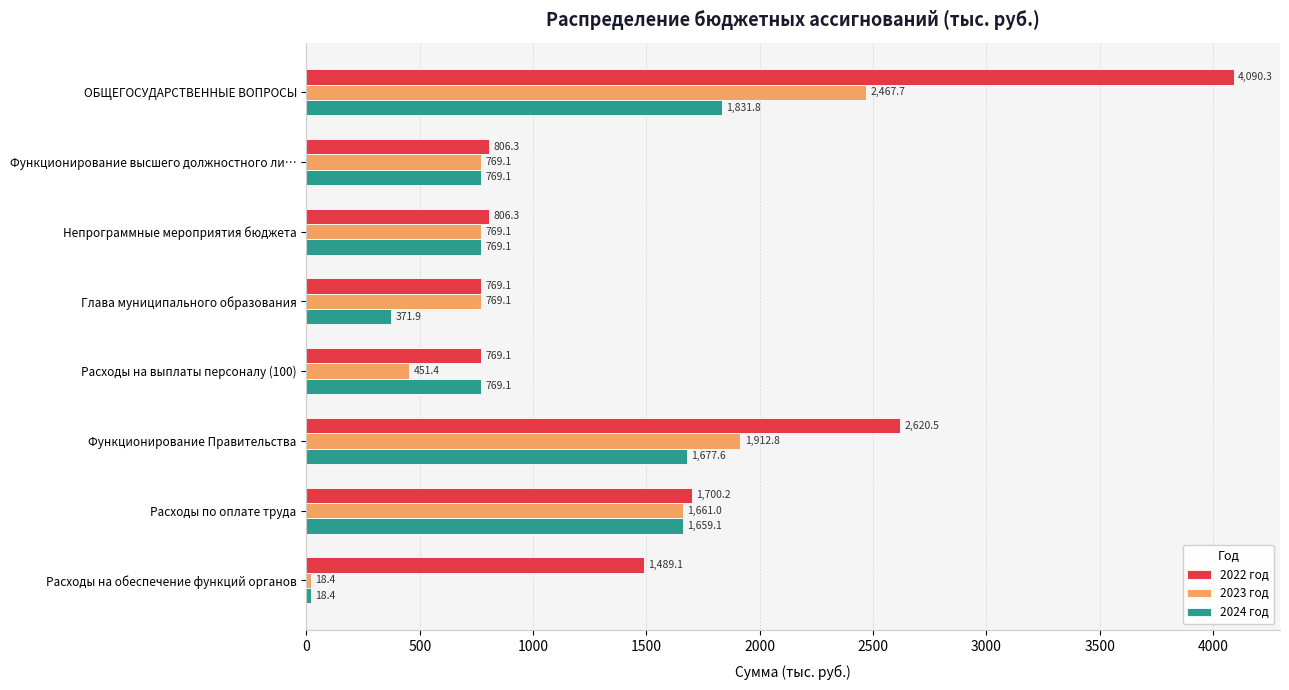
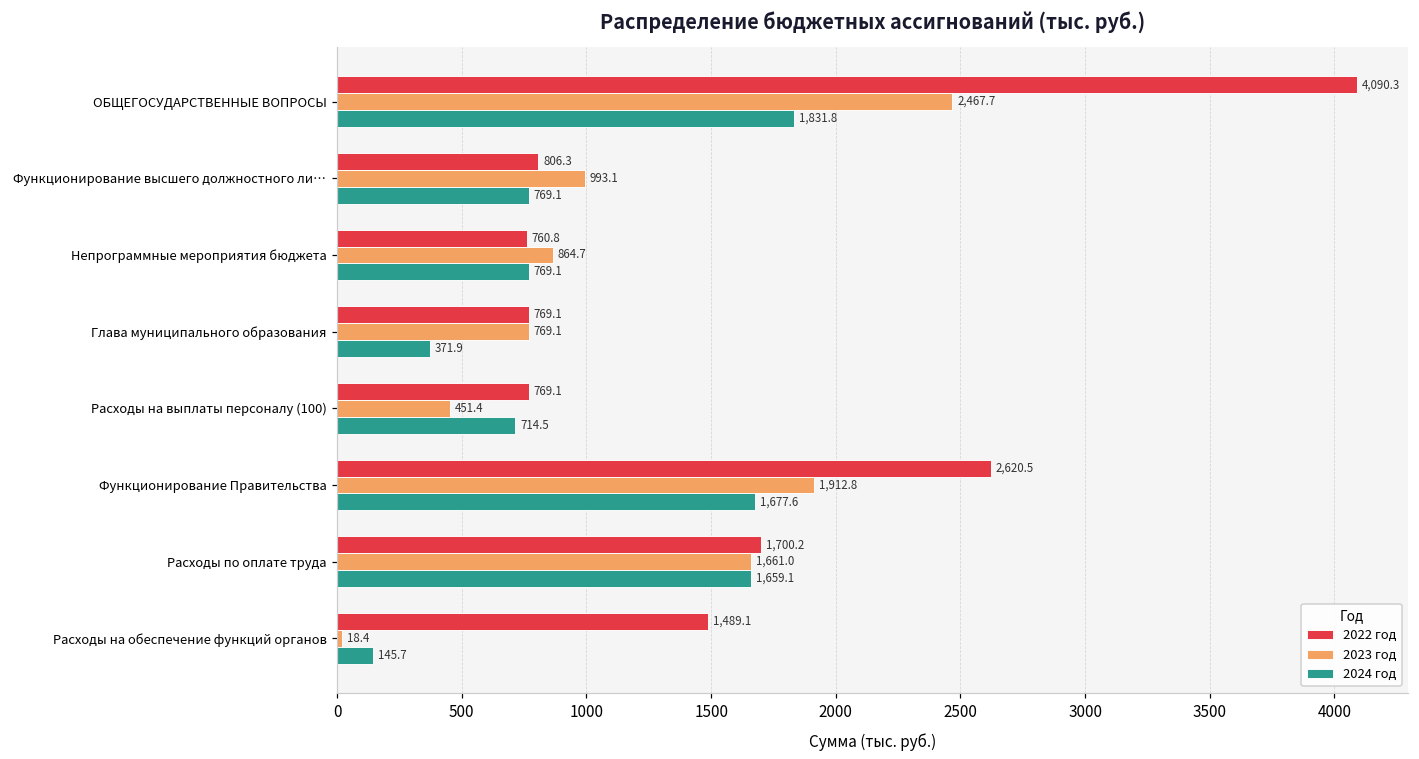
2023 год, Функционирование высшего должностного ли…: 769.1 -> 993.1
2022 год, Непрограммные мероприятия бюджета: 806.3 -> 760.8
2023 год, Непрограммные мероприятия бюджета: 769.1 -> 864.7
2024 год, Расходы на выплаты персоналу (100): 769.1 -> 714.5
2024 год, Расходы на обеспечение функций органов: 18.4 -> 145.7
